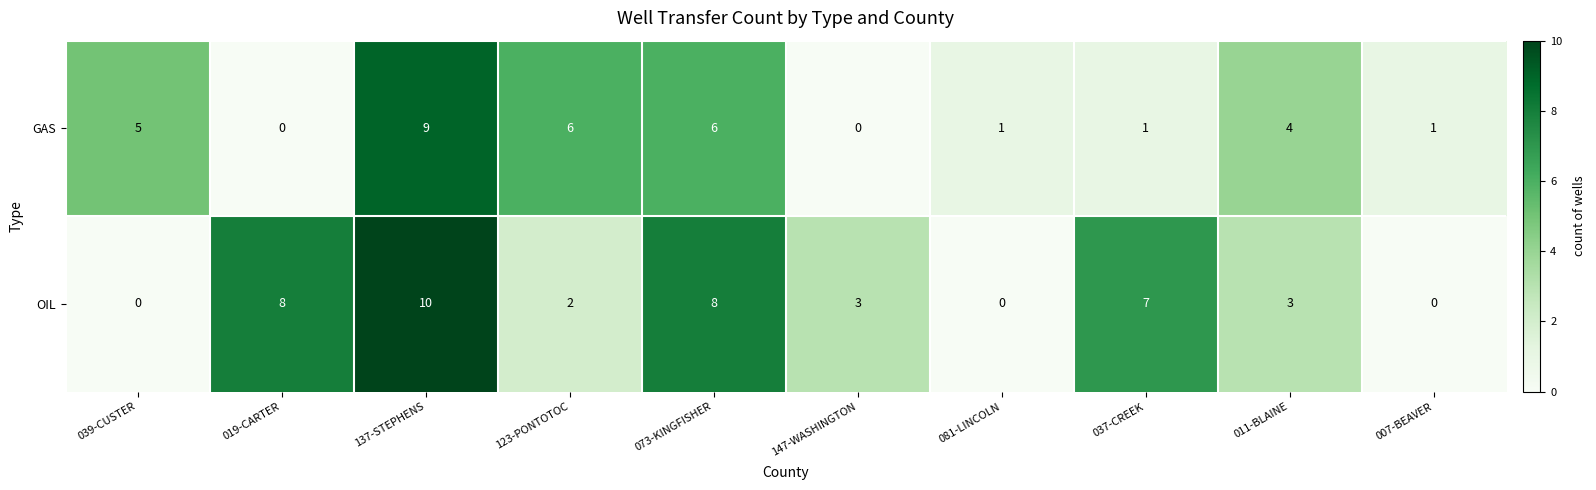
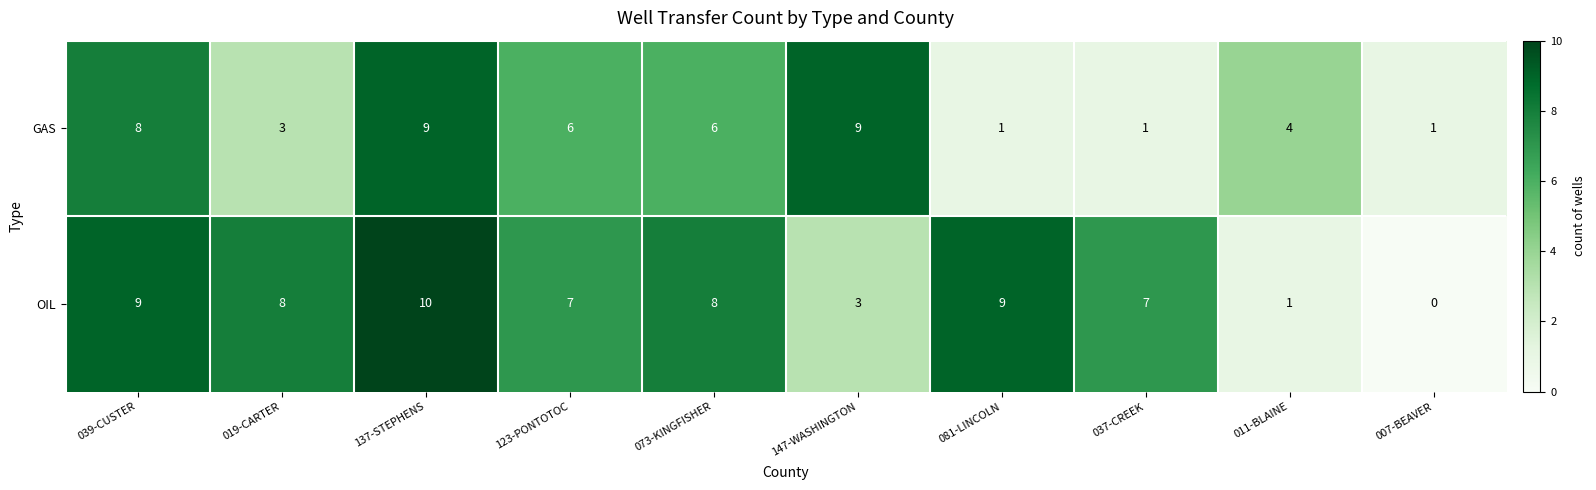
GAS, 039-CUSTER: 5 -> 8
GAS, 019-CARTER: 0 -> 3
GAS, 147-WASHINGTON: 0 -> 9
OIL, 039-CUSTER: 0 -> 9
OIL, 123-PONTOTOC: 2 -> 7
OIL, 081-LINCOLN: 0 -> 9
OIL, 011-BLAINE: 3 -> 1
